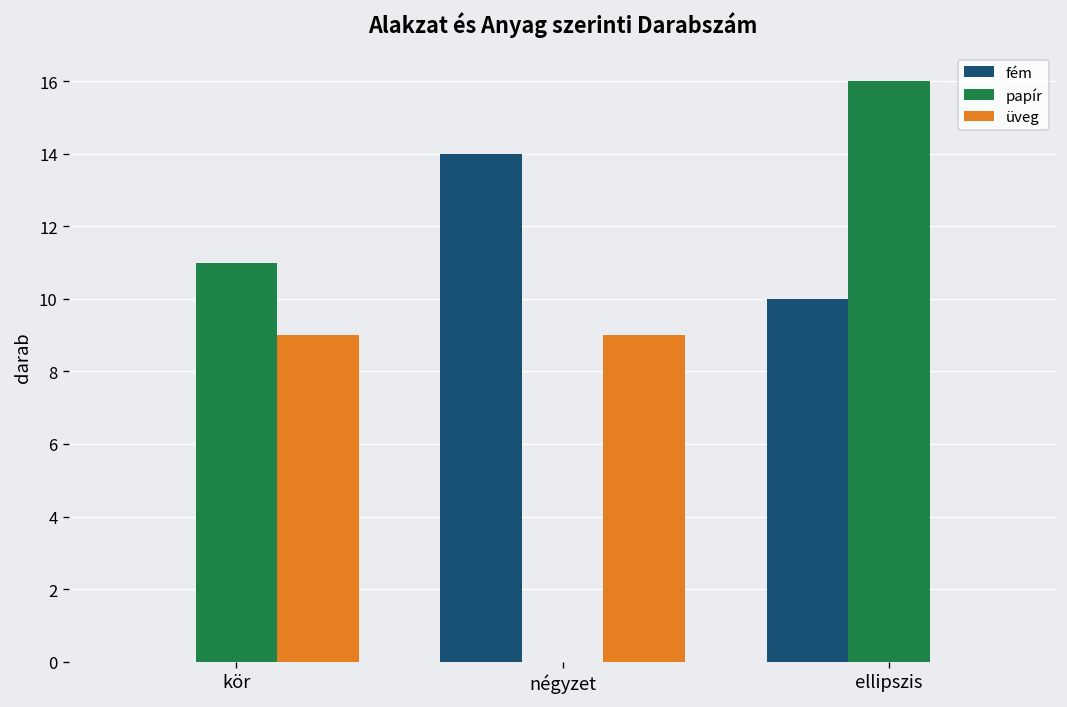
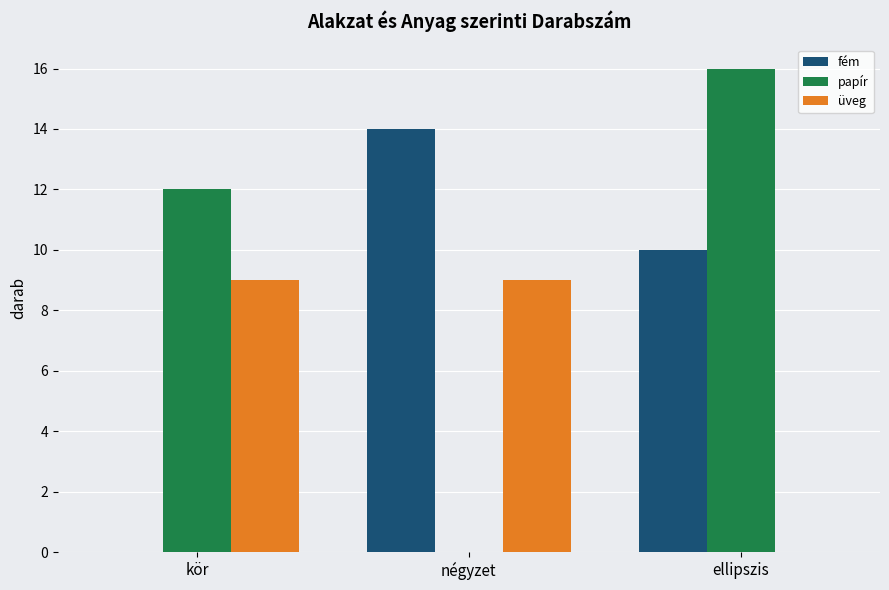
papír, kör: 11 -> 12
